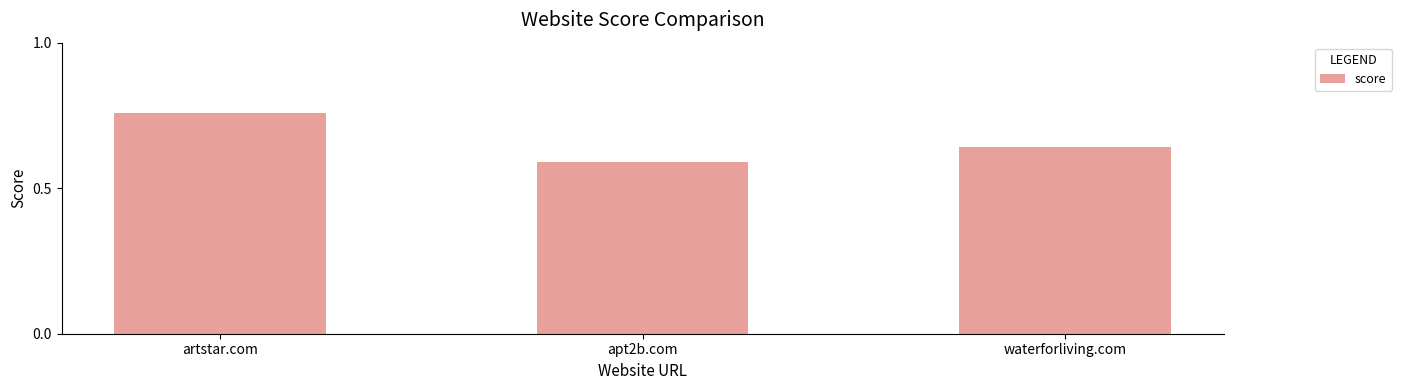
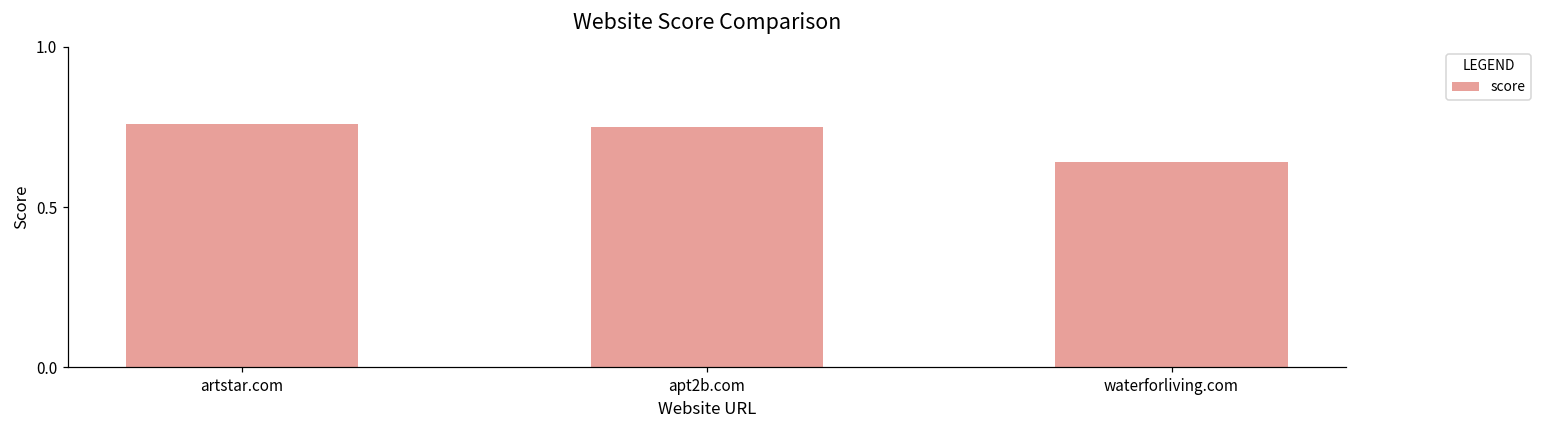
apt2b.com: 0.59 -> 0.75
